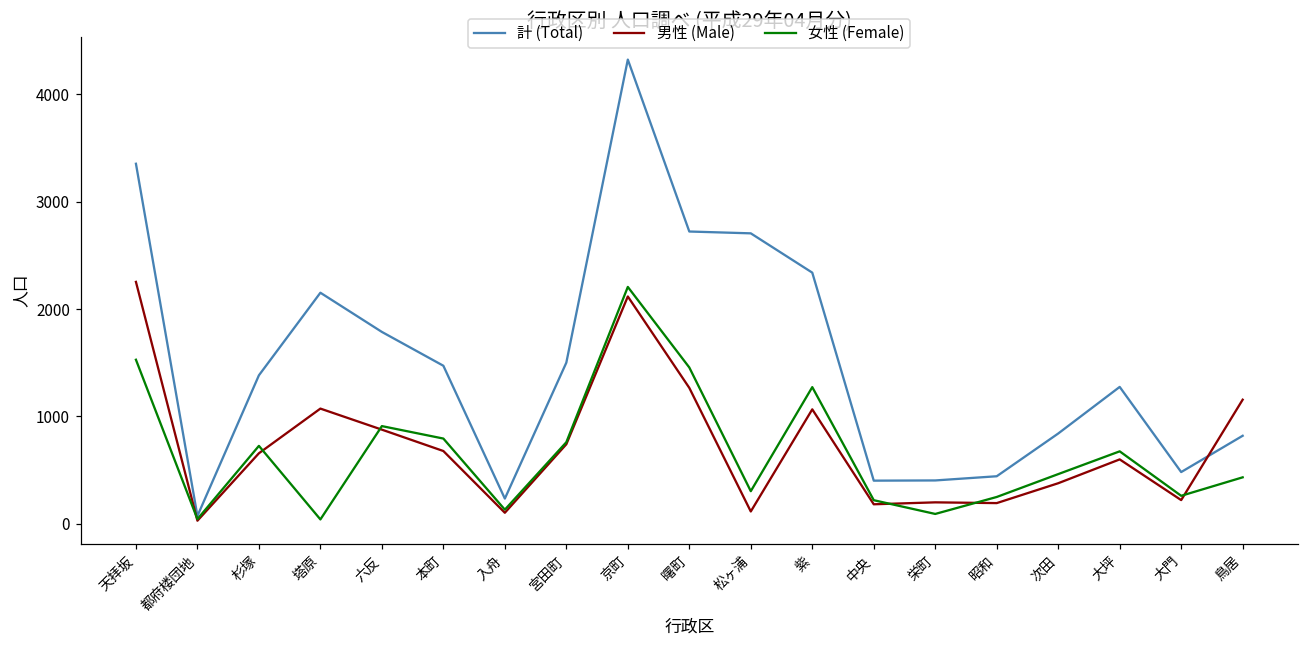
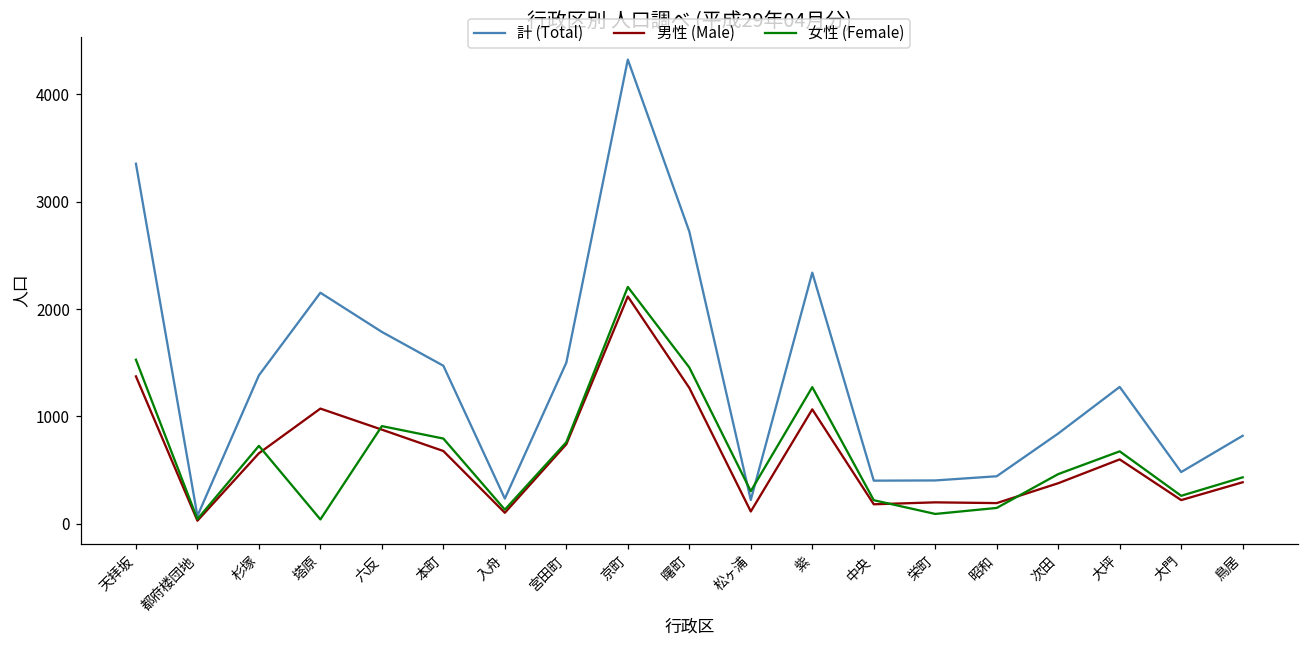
男性 (Male), 天拝坂: 2300 -> 1400
計 (Total), 松ヶ浦: 2700 -> 200
女性 (Female), 昭和: 300 -> 100
男性 (Male), 鳥居: 1200 -> 400
